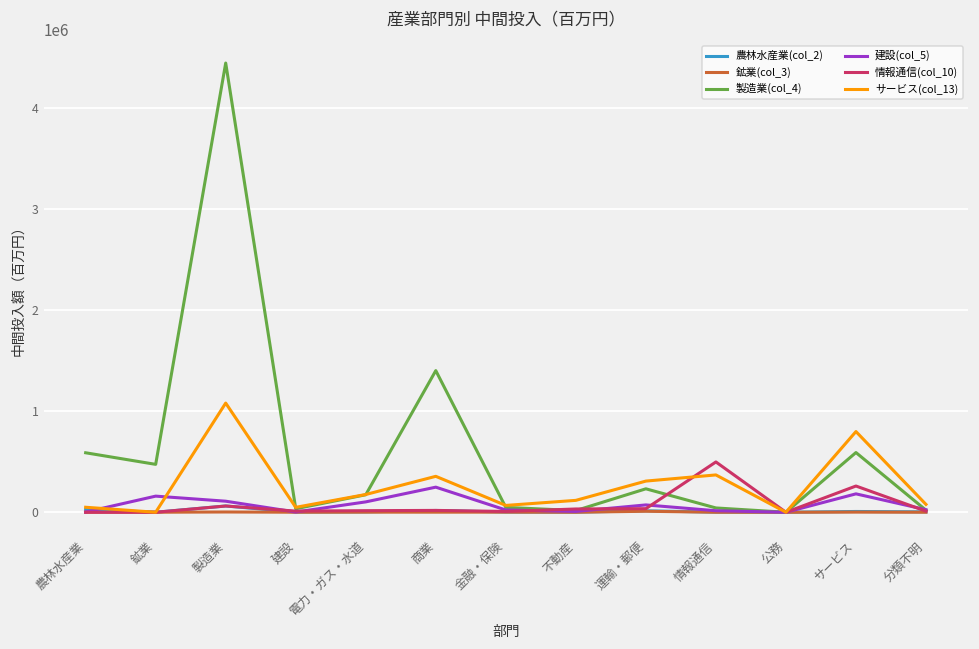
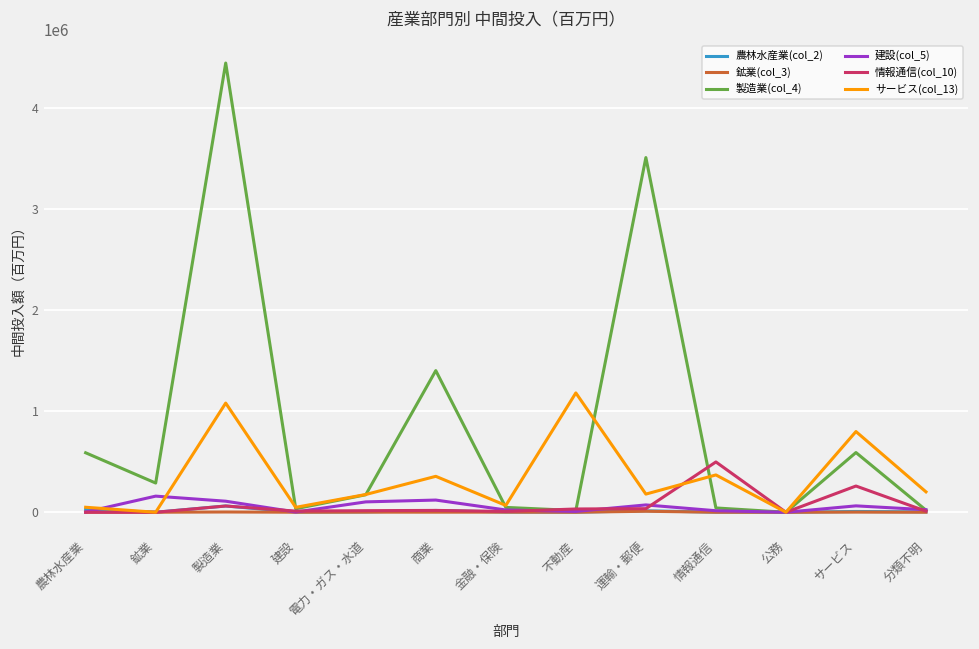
製造業(col_4), 鉱業: 500000 -> 300000
建設(col_5), 商業: 200000 -> 100000
サービス(col_13), 不動産: 100000 -> 1200000
製造業(col_4), 運輸・郵便: 200000 -> 3500000
サービス(col_13), 運輸・郵便: 300000 -> 200000
建設(col_5), サービス: 200000 -> 100000
サービス(col_13), 分類不明: 100000 -> 200000
